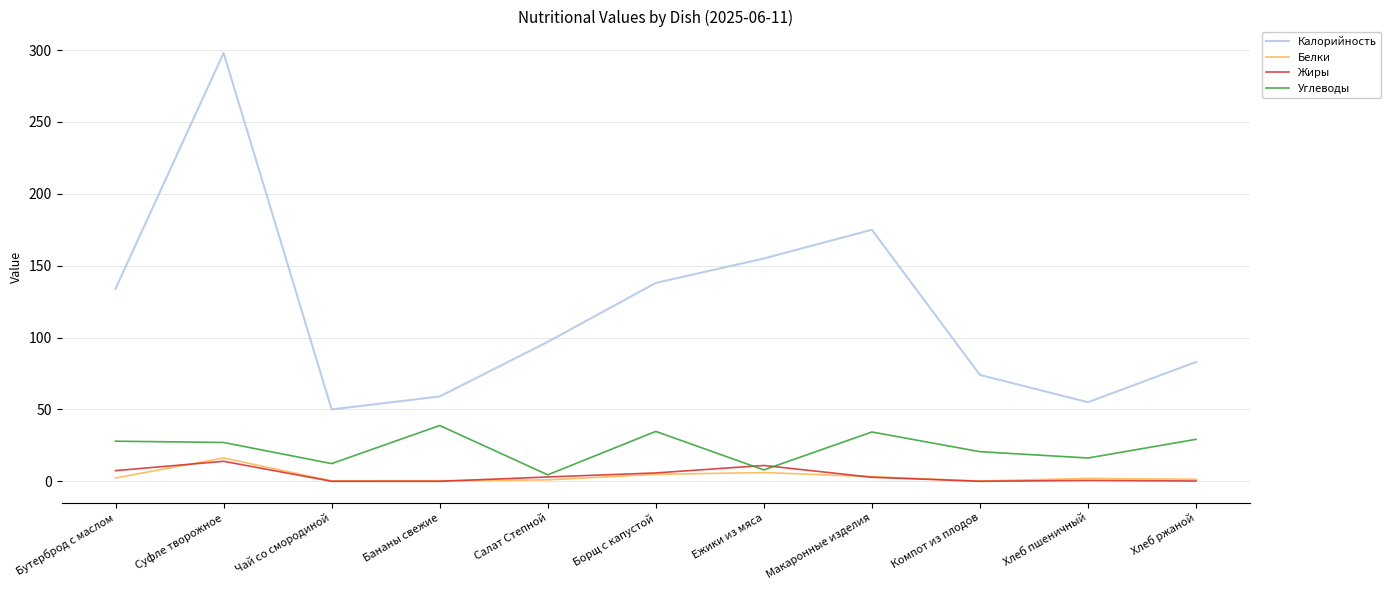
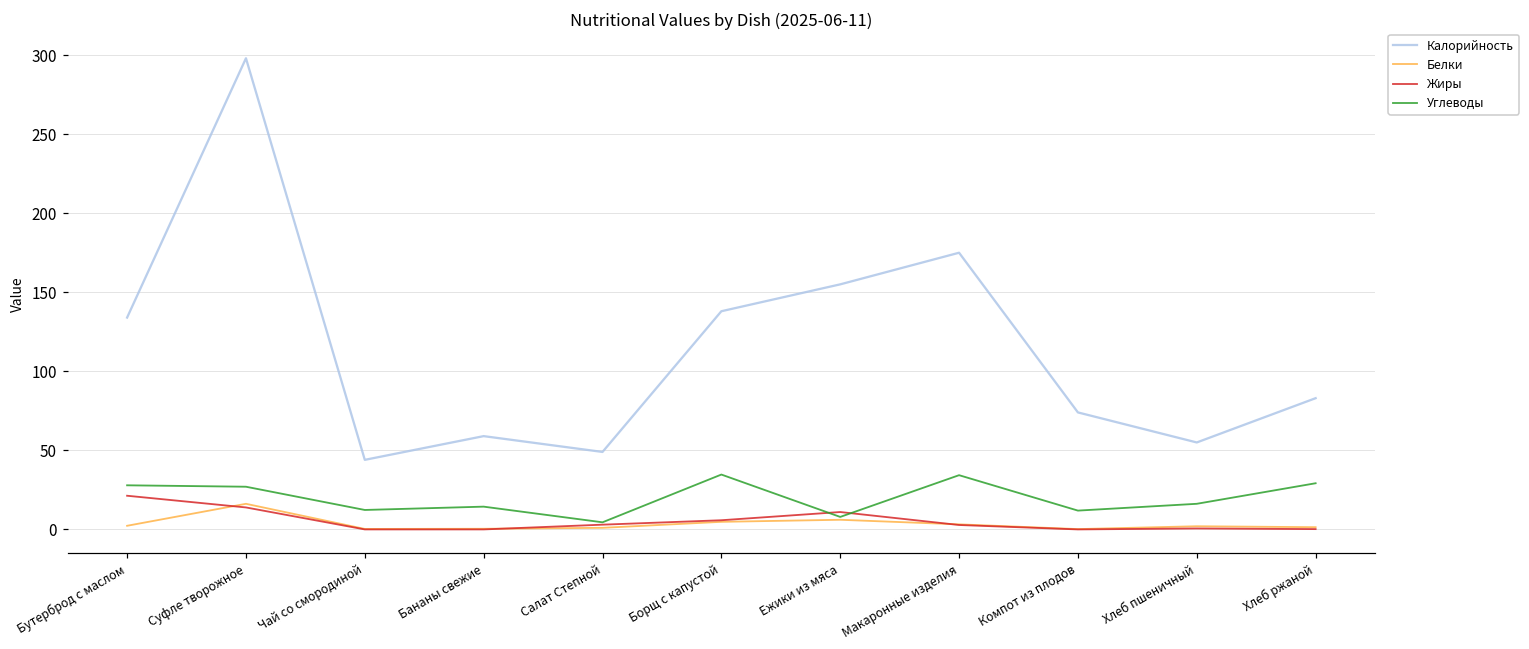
Жиры, Бутерброд с маслом: 7 -> 21
Калорийность, Чай со смородиной: 50 -> 44
Углеводы, Бананы свежие: 39 -> 14
Калорийность, Салат Степной: 97 -> 49
Углеводы, Компот из плодов: 21 -> 12
